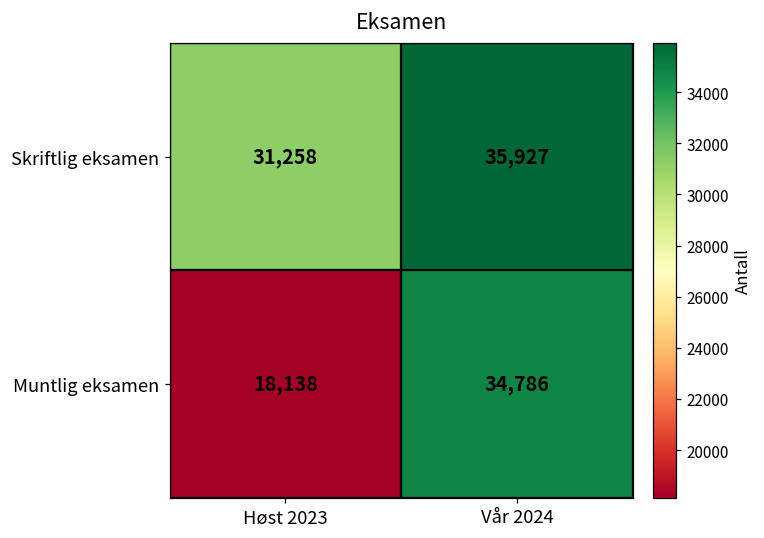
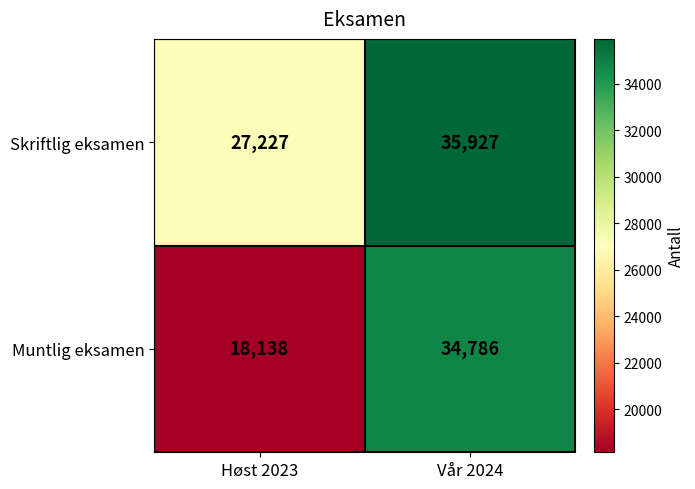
Skriftlig eksamen, Høst 2023: 31,258 -> 27,227
